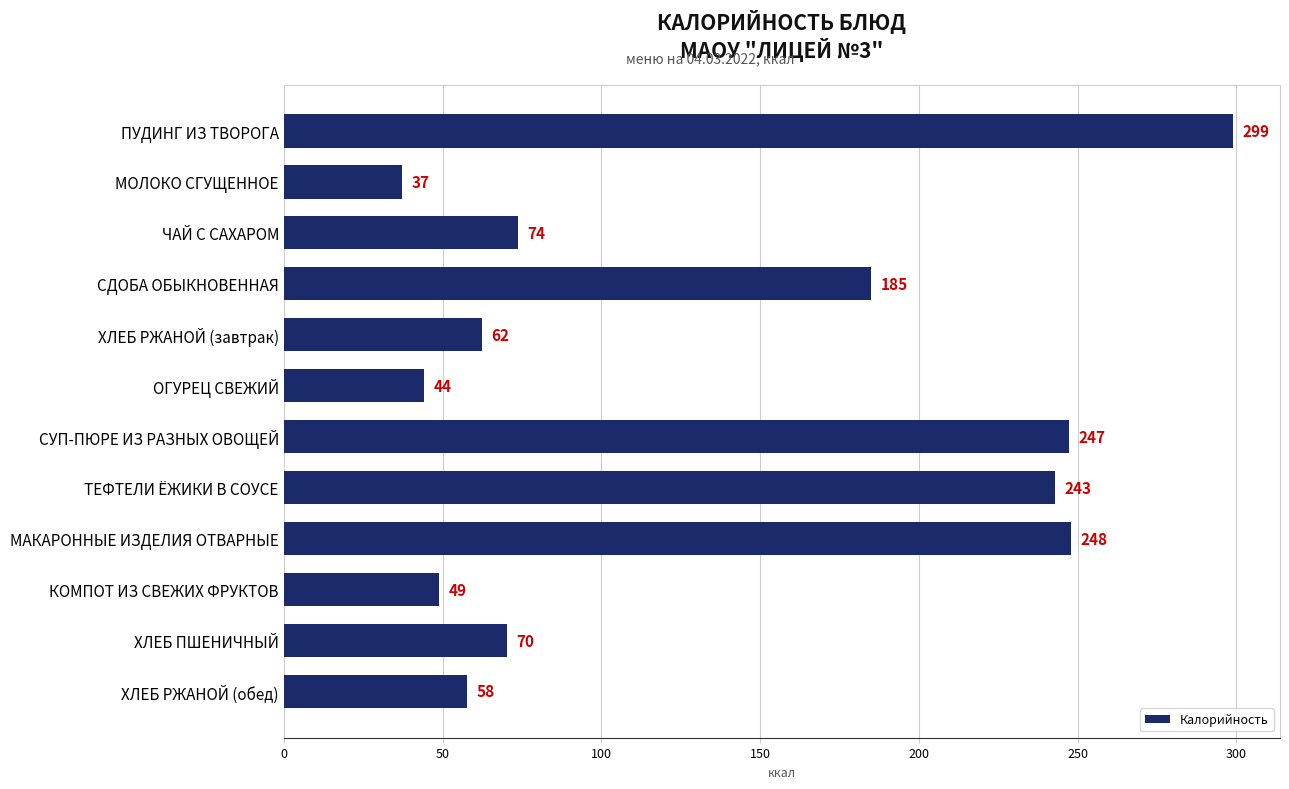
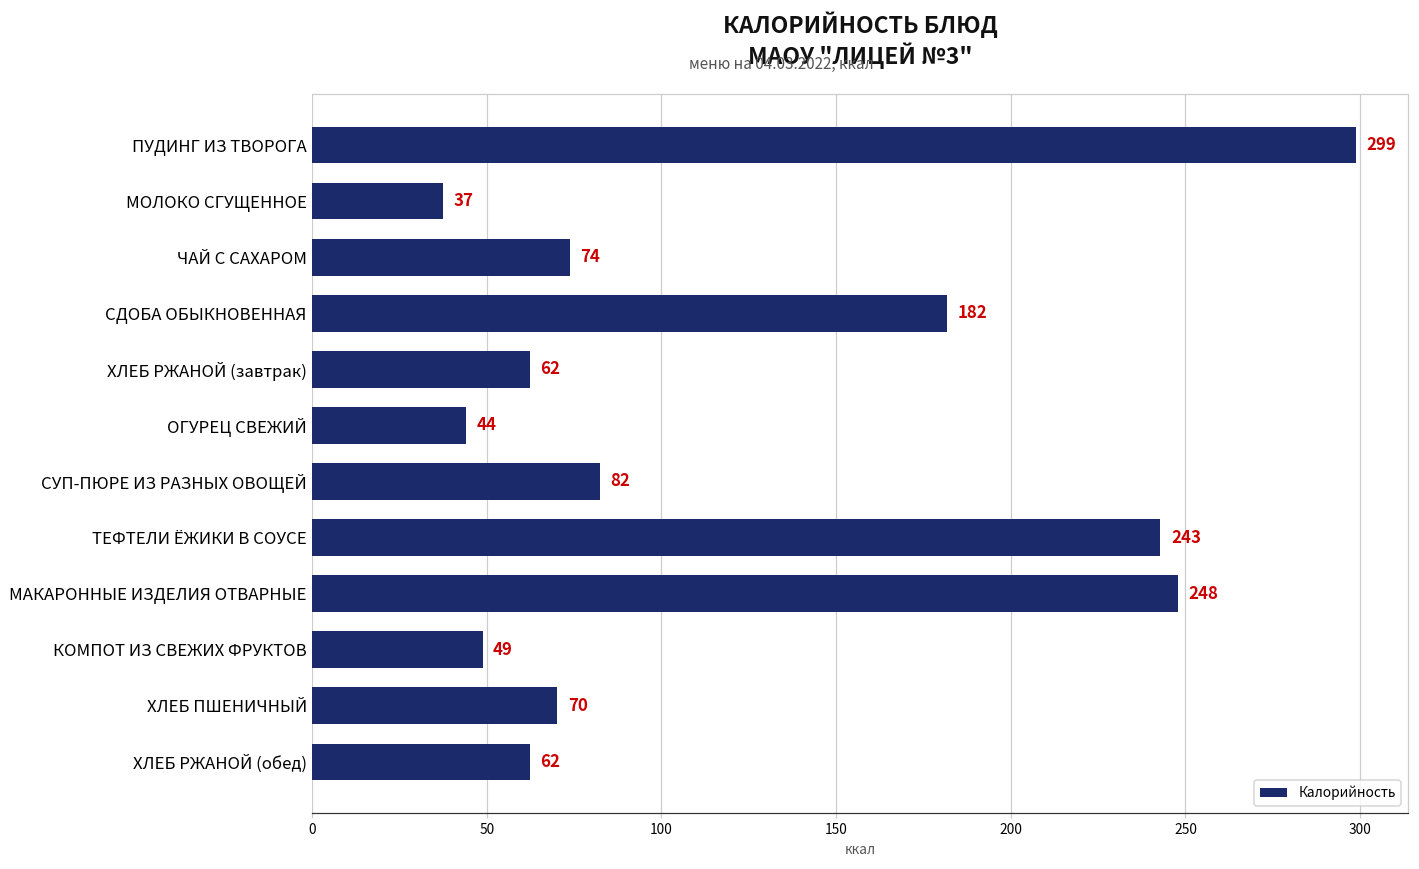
СДОБА ОБЫКНОВЕННАЯ: 185 -> 182
СУП-ПЮРЕ ИЗ РАЗНЫХ ОВОЩЕЙ: 247 -> 82
ХЛЕБ РЖАНОЙ (обед): 58 -> 62
